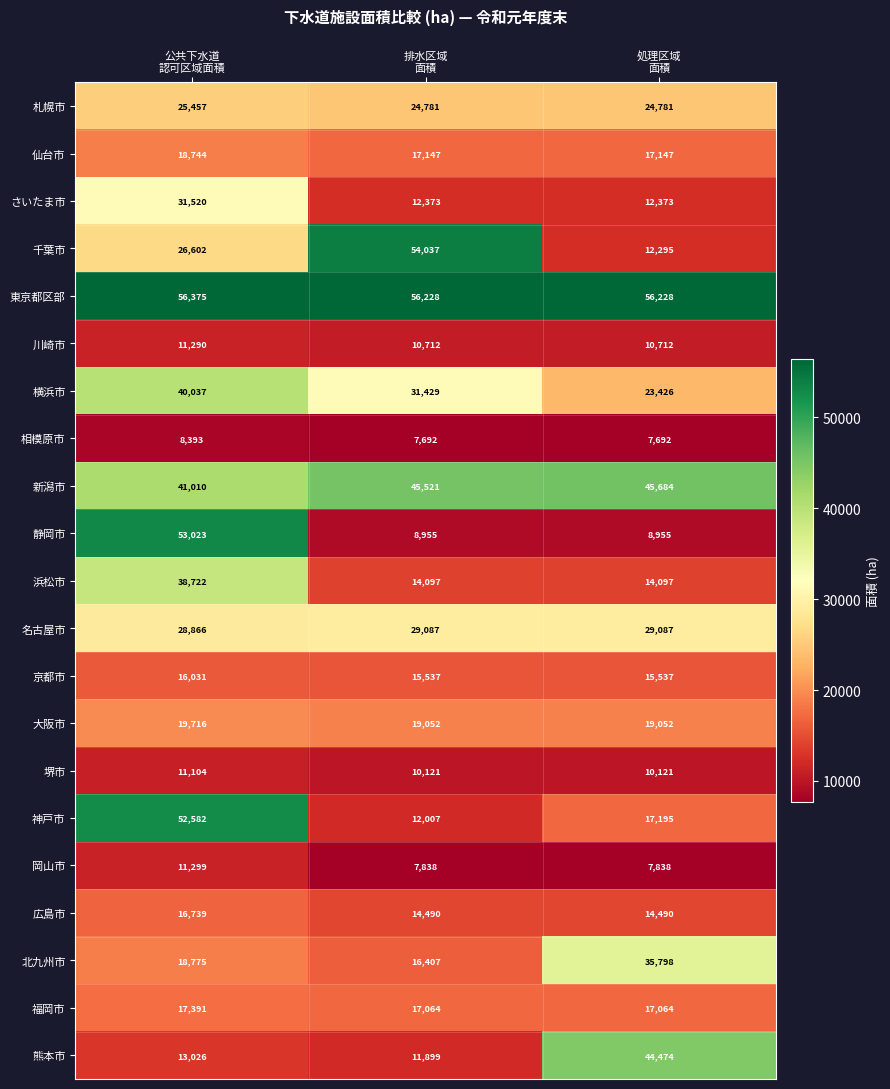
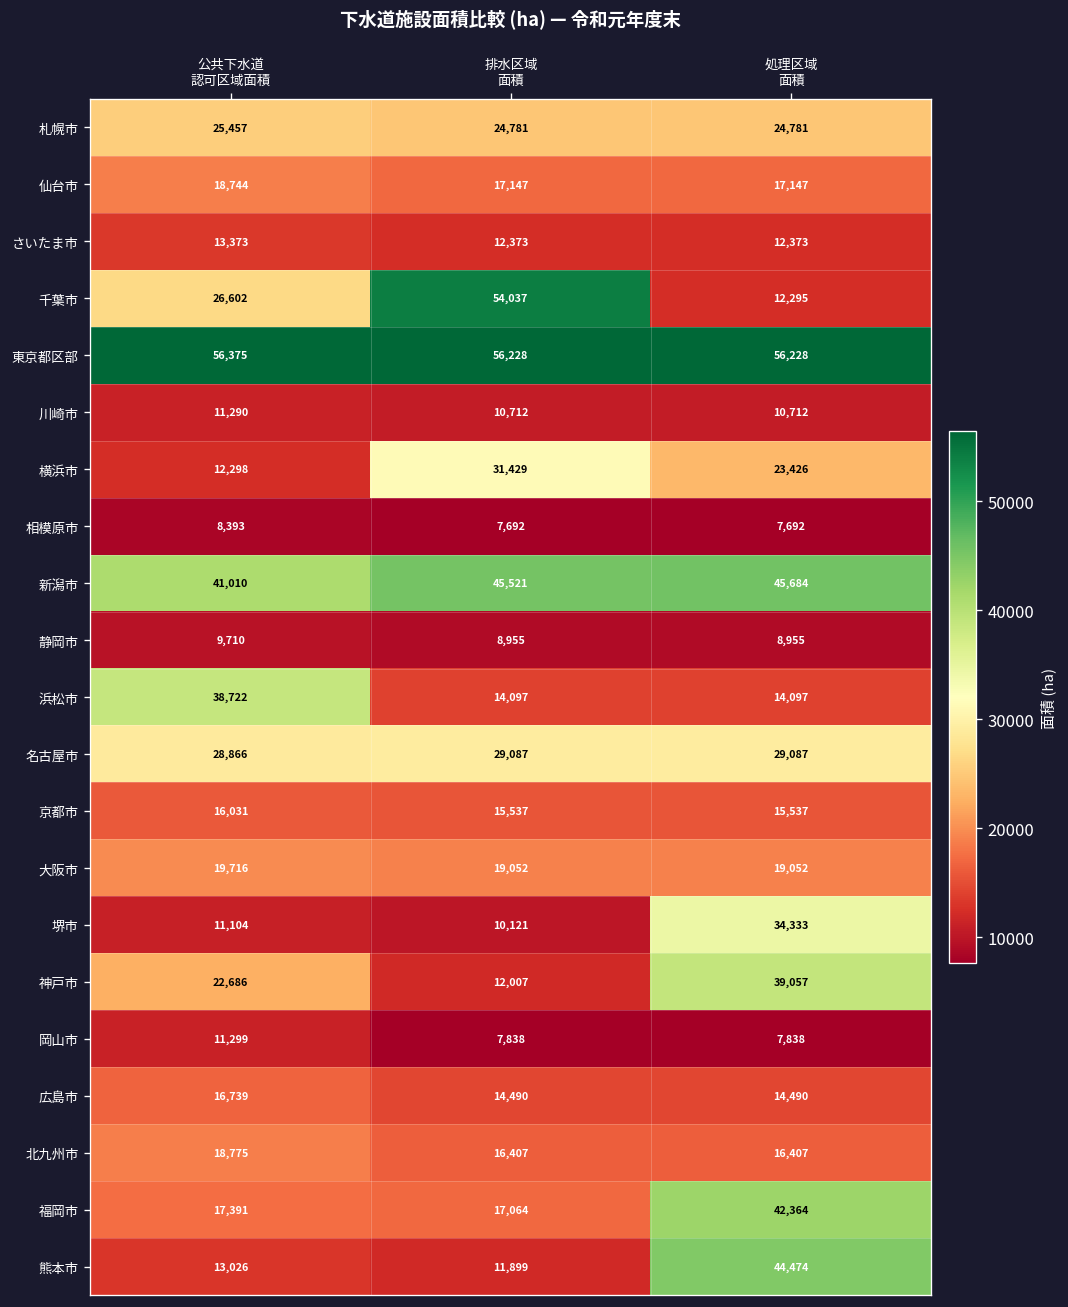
さいたま市, 公共下水道 認可区域面積: 31,520 -> 13,373
横浜市, 公共下水道 認可区域面積: 40,037 -> 12,298
静岡市, 公共下水道 認可区域面積: 53,023 -> 9,710
堺市, 処理区域 面積: 10,121 -> 34,333
神戸市, 公共下水道 認可区域面積: 52,582 -> 22,686
神戸市, 処理区域 面積: 17,195 -> 39,057
北九州市, 処理区域 面積: 35,798 -> 16,407
福岡市, 処理区域 面積: 17,064 -> 42,364
